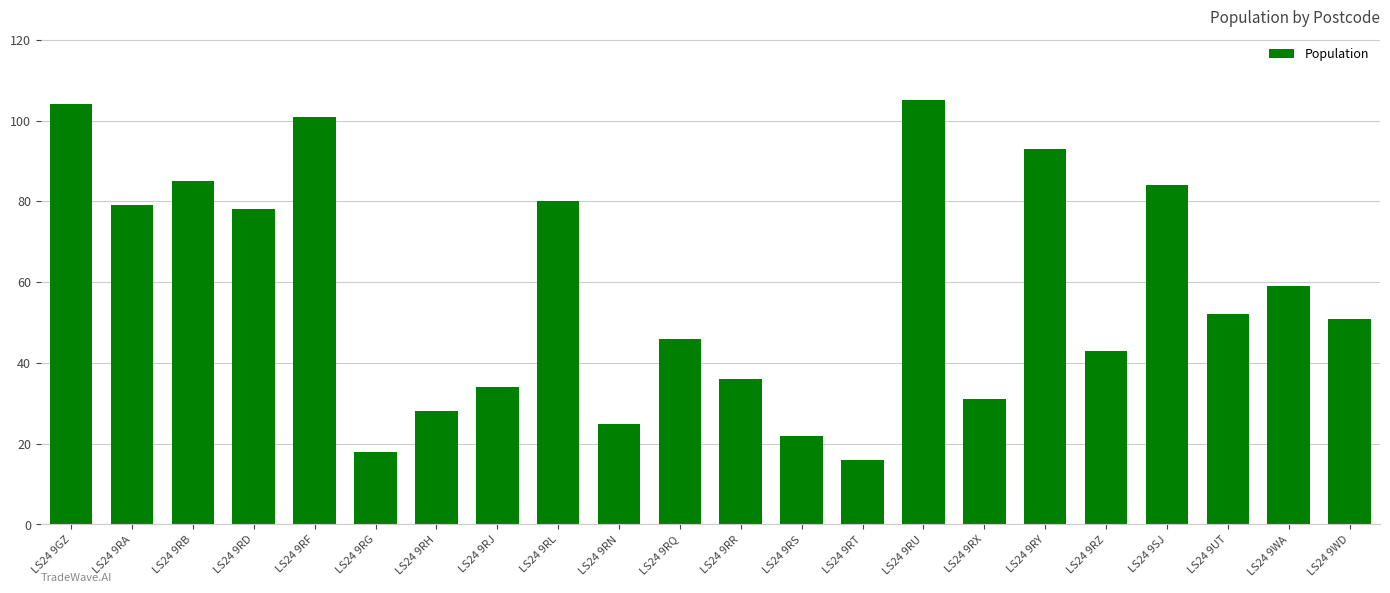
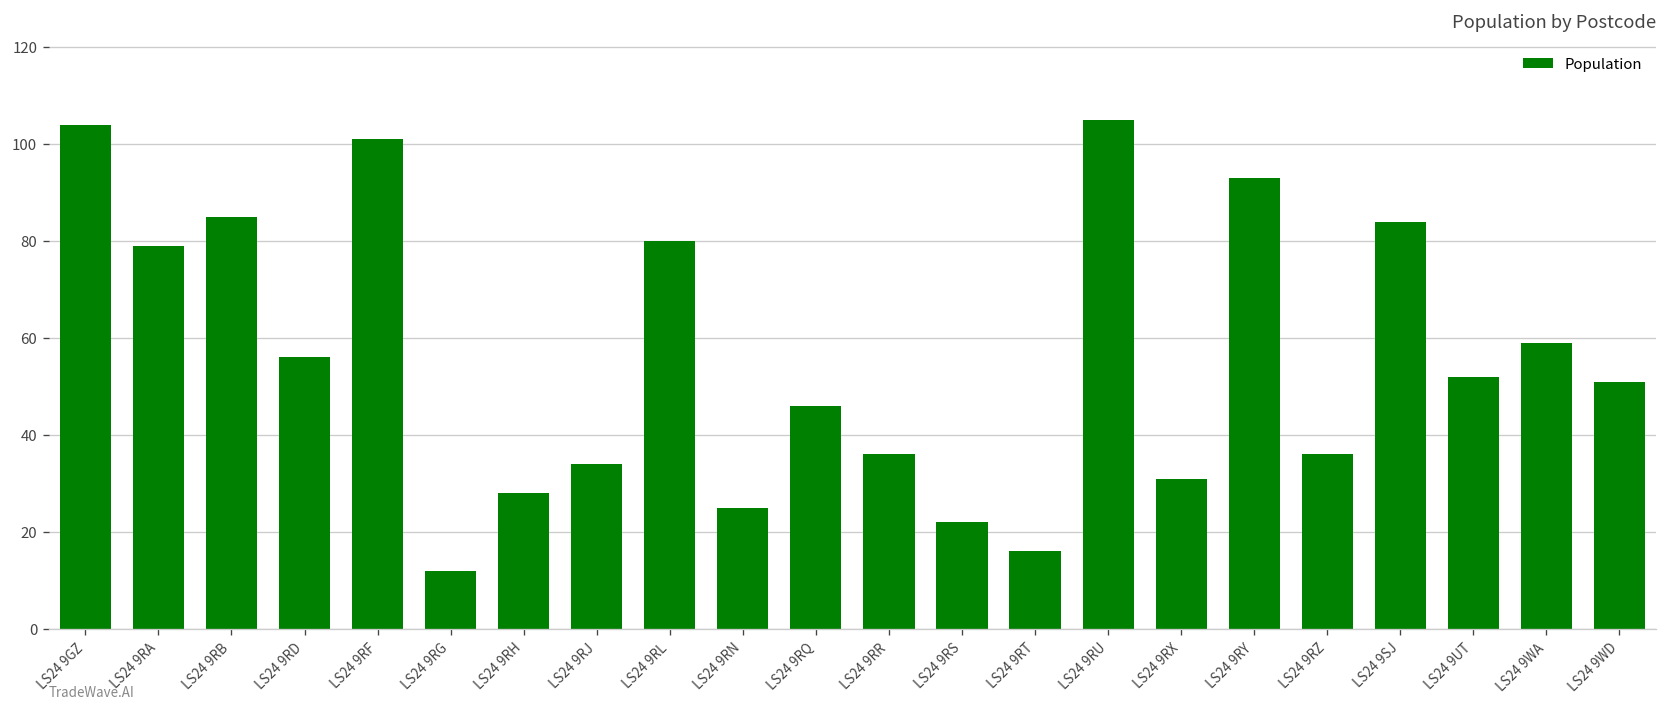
LS24 9RD: 78 -> 56
LS24 9RG: 18 -> 12
LS24 9RZ: 43 -> 36
